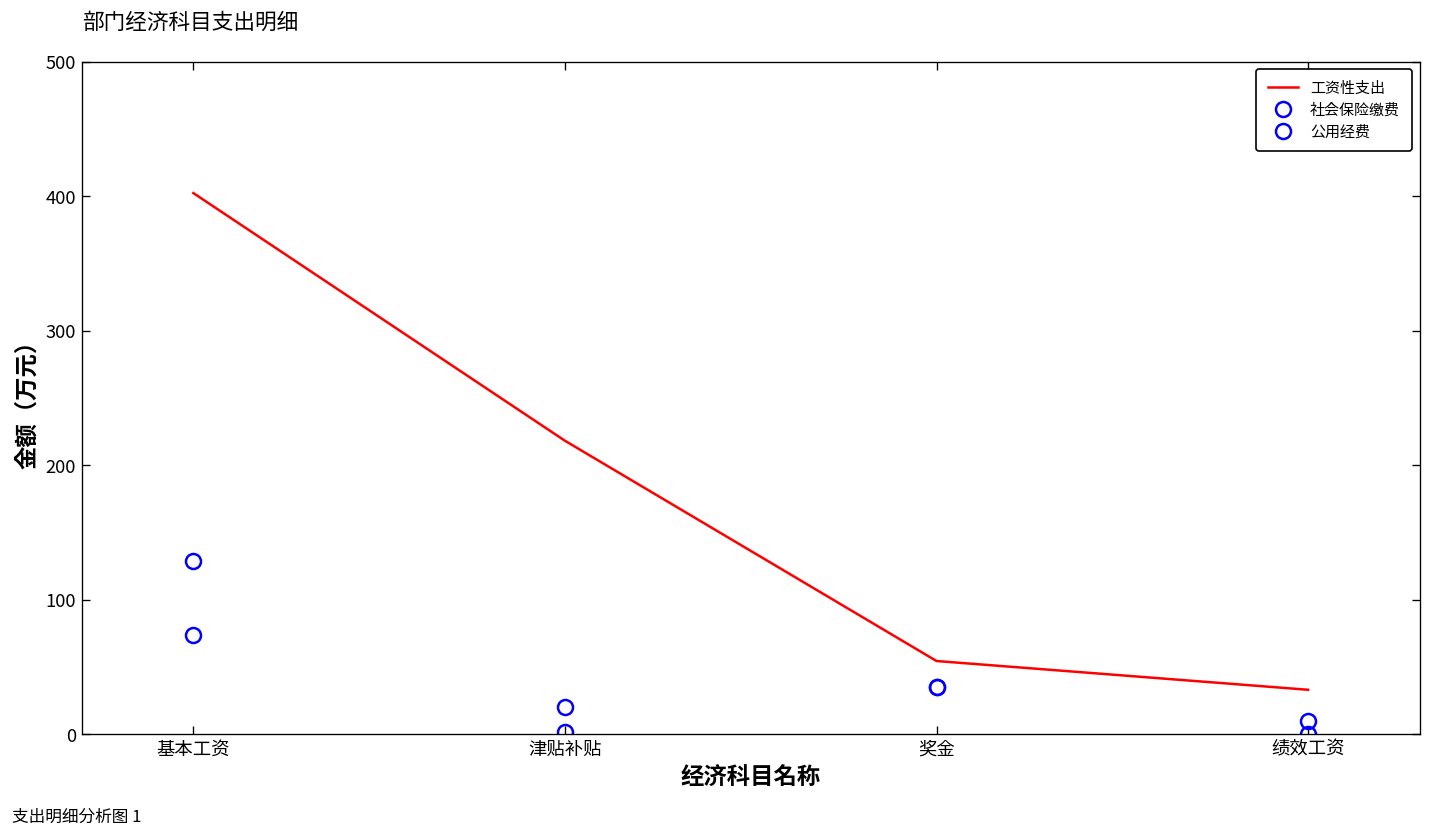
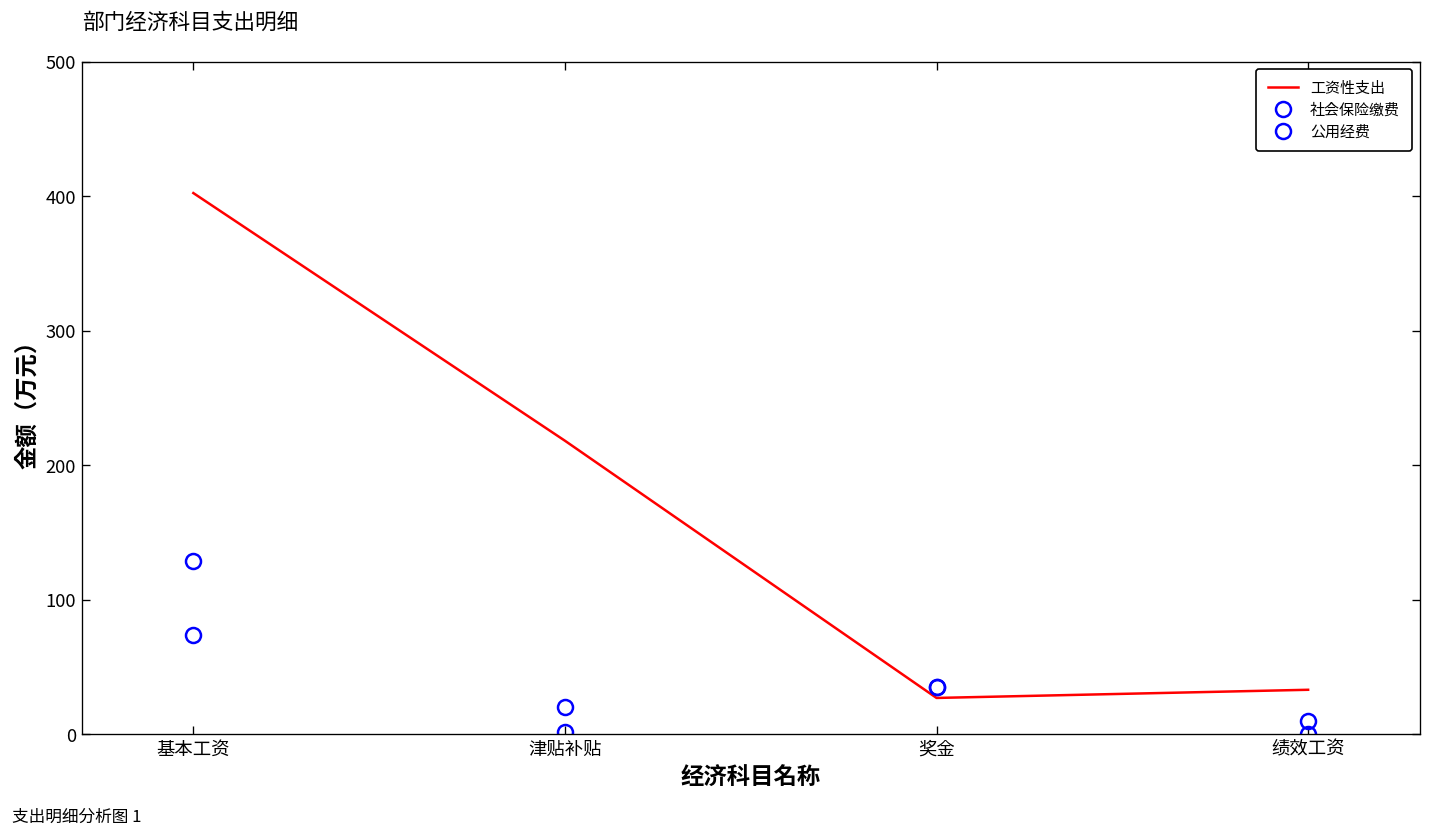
工资性支出, 奖金: 54 -> 27
